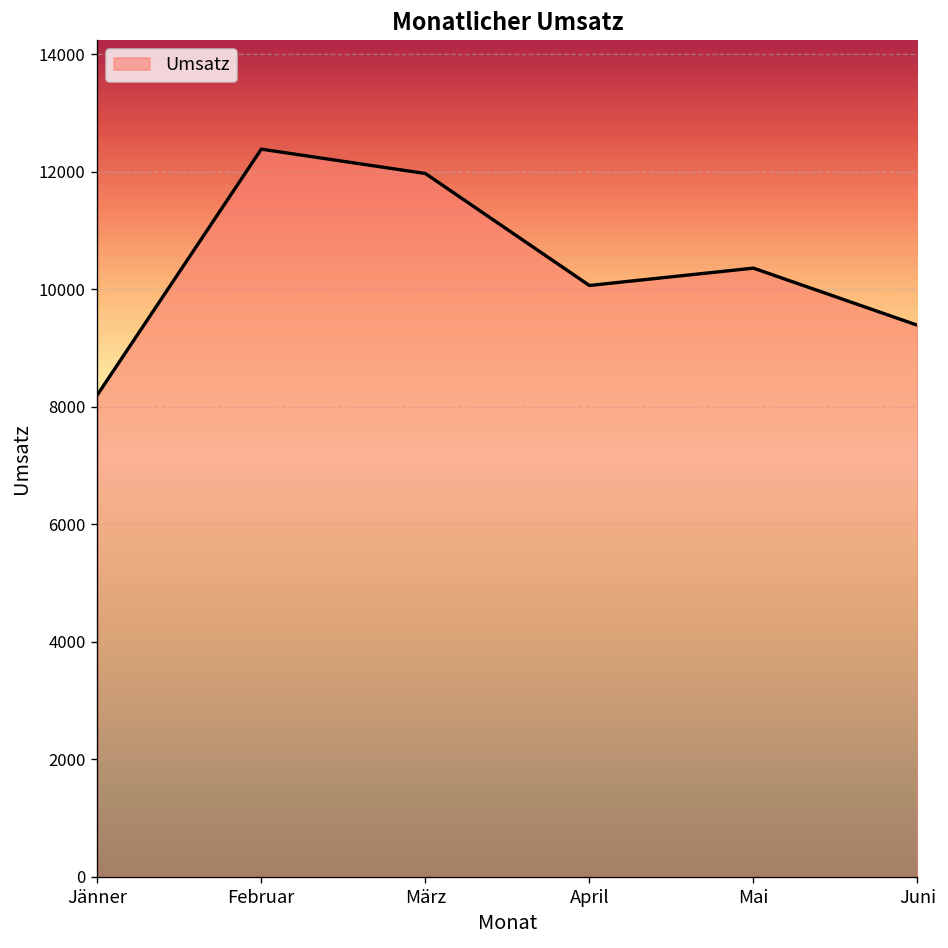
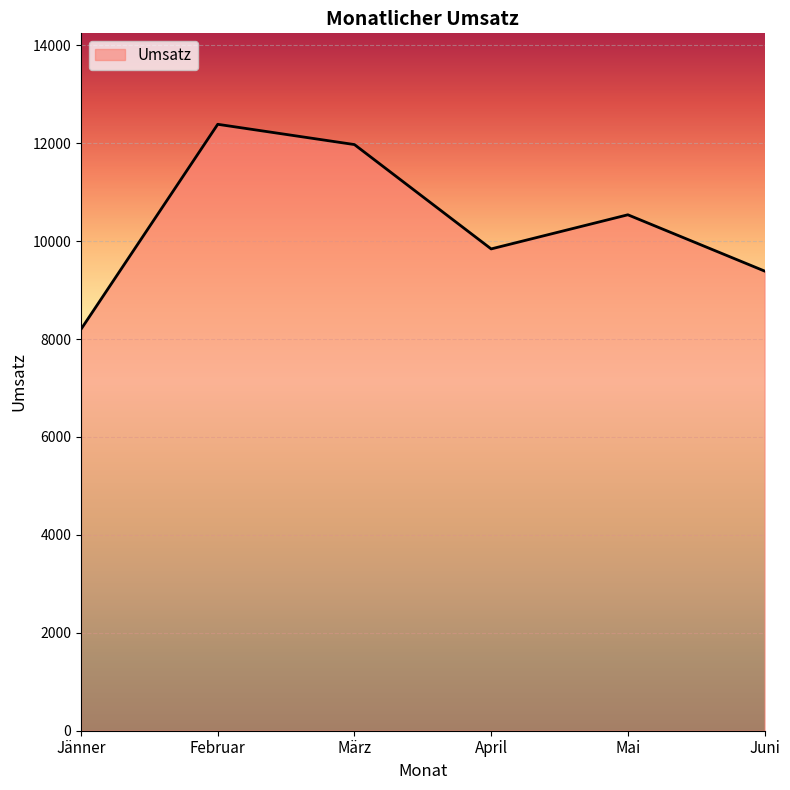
April: 10100 -> 9800
Mai: 10400 -> 10500
